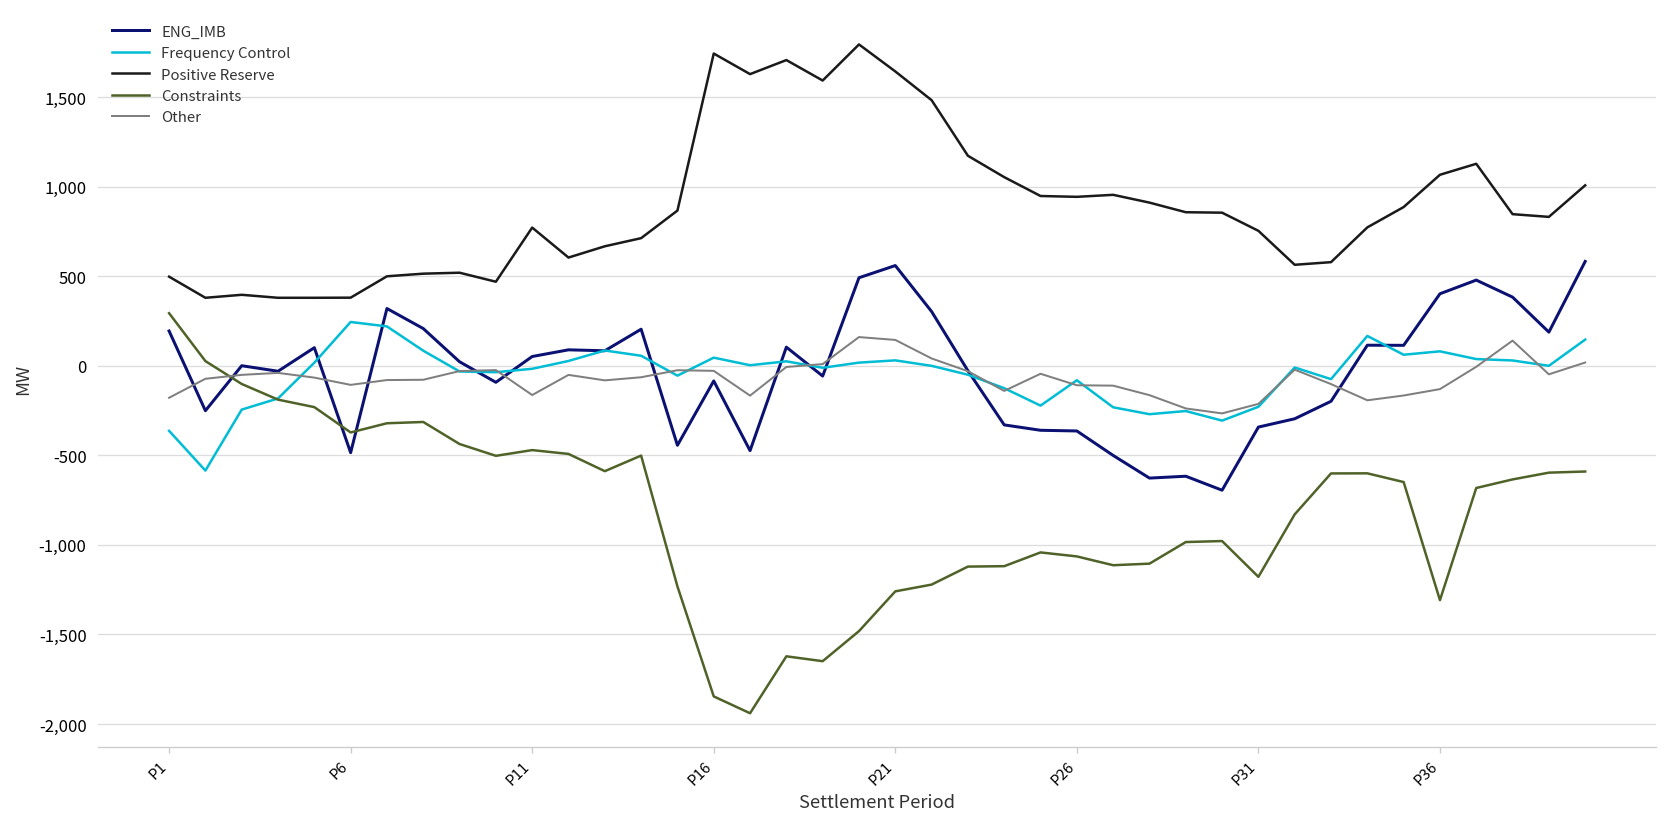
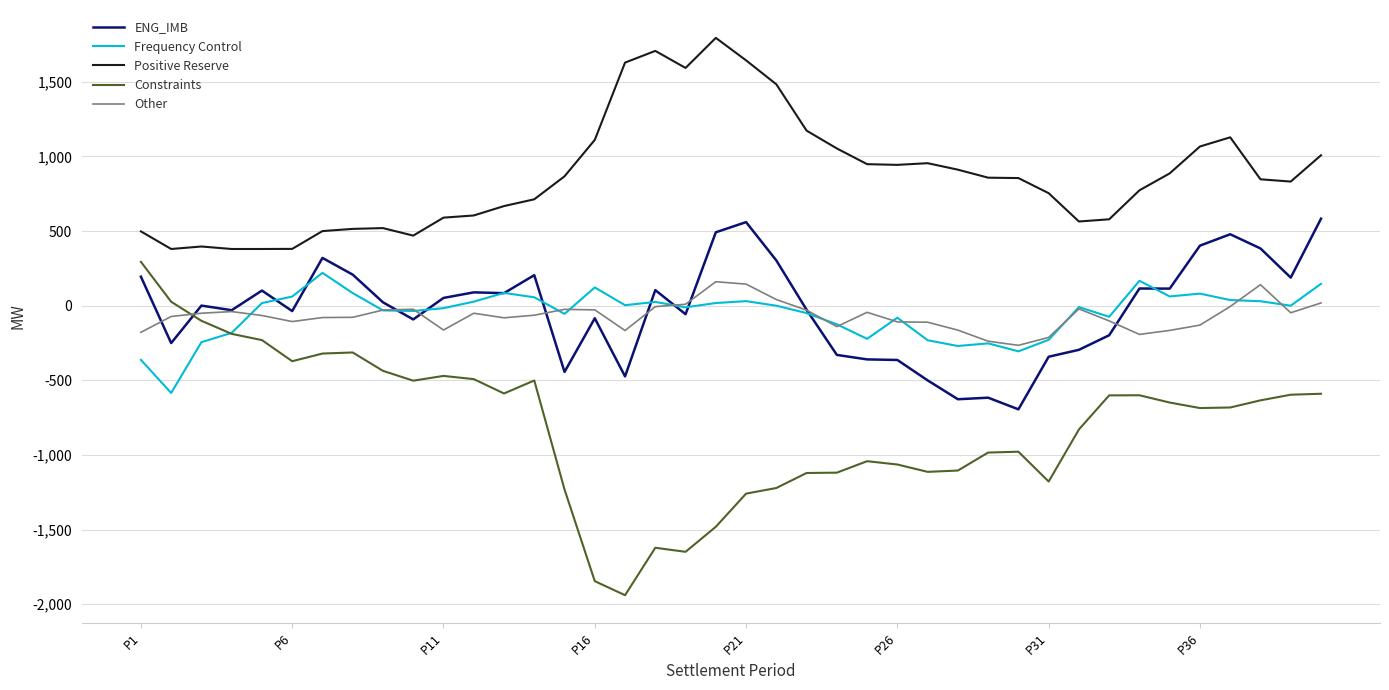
ENG_IMB, P6: -480 -> -40
Frequency Control, P6: 240 -> 60
Positive Reserve, P11: 770 -> 590
Frequency Control, P16: 50 -> 120
Positive Reserve, P16: 1,740 -> 1,110
Constraints, P36: -1,310 -> -690
